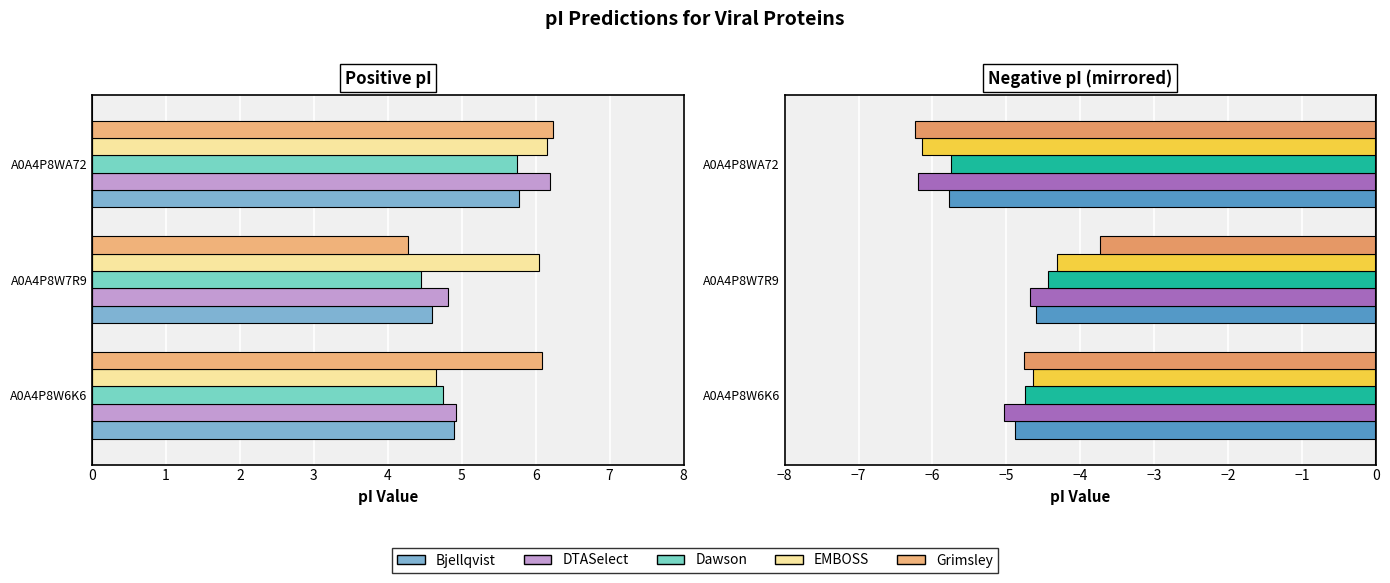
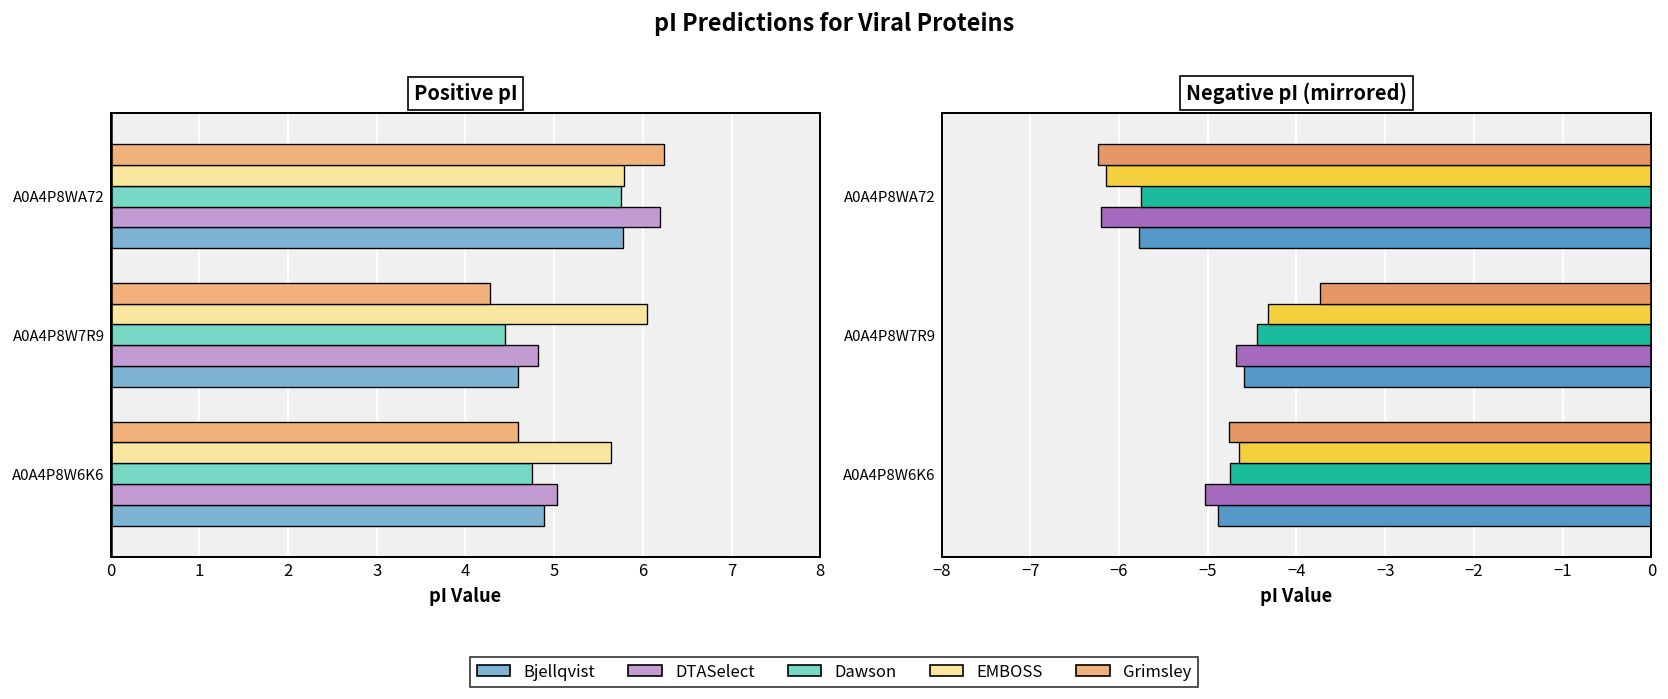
Positive pI, EMBOSS, A0A4P8WA72: 6.1 -> 5.8
Positive pI, Grimsley, A0A4P8W6K6: 6.1 -> 4.6
Positive pI, EMBOSS, A0A4P8W6K6: 4.6 -> 5.6
Positive pI, DTASelect, A0A4P8W6K6: 4.9 -> 5.0
